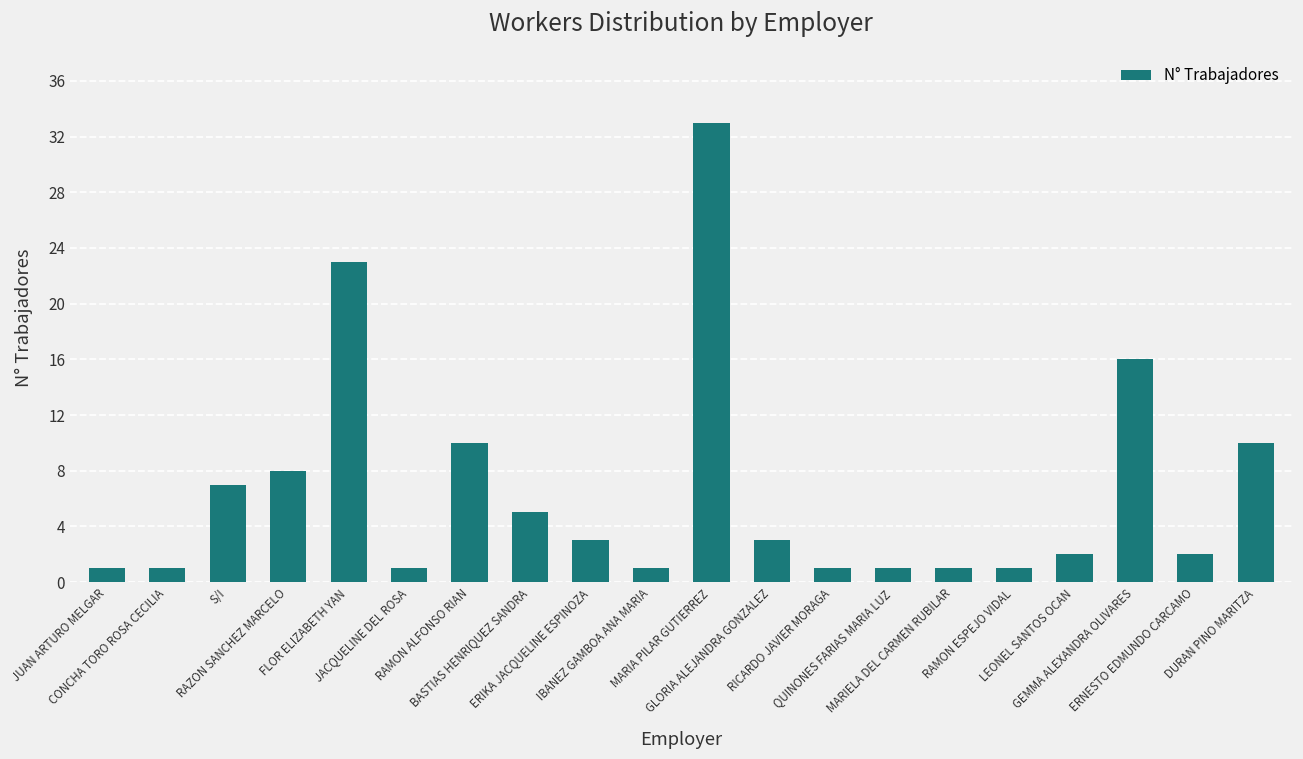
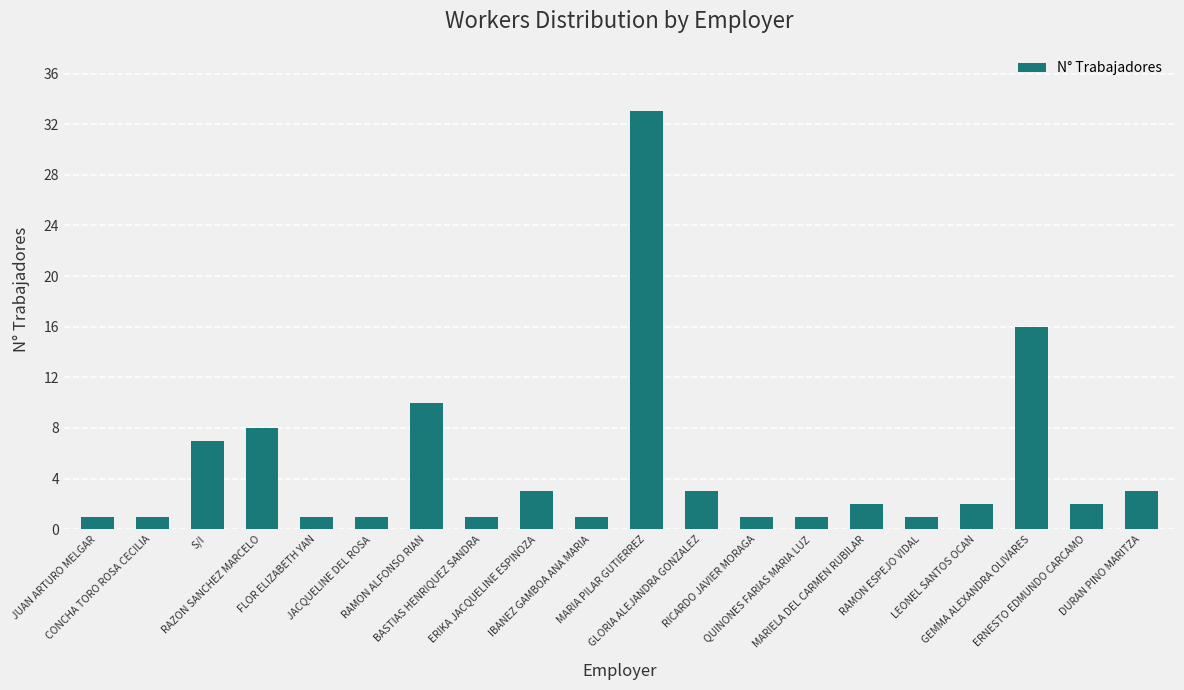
FLOR ELIZABETH YAN: 23 -> 1
BASTIAS HENRIQUEZ SANDRA: 5 -> 1
MARIELA DEL CARMEN RUBILAR: 1 -> 2
DURAN PINO MARITZA: 10 -> 3
